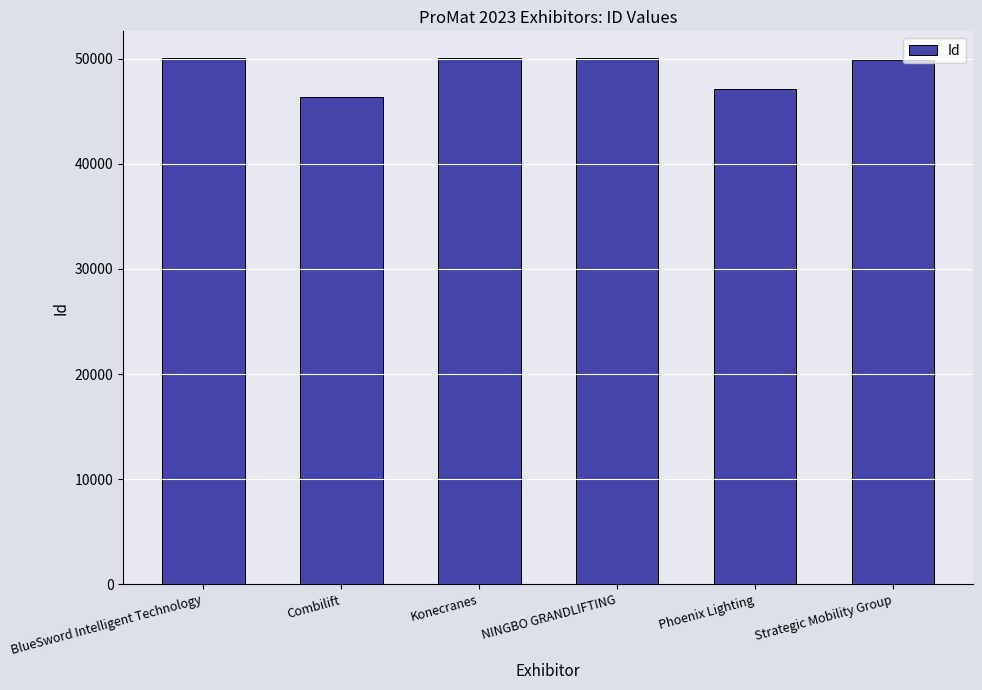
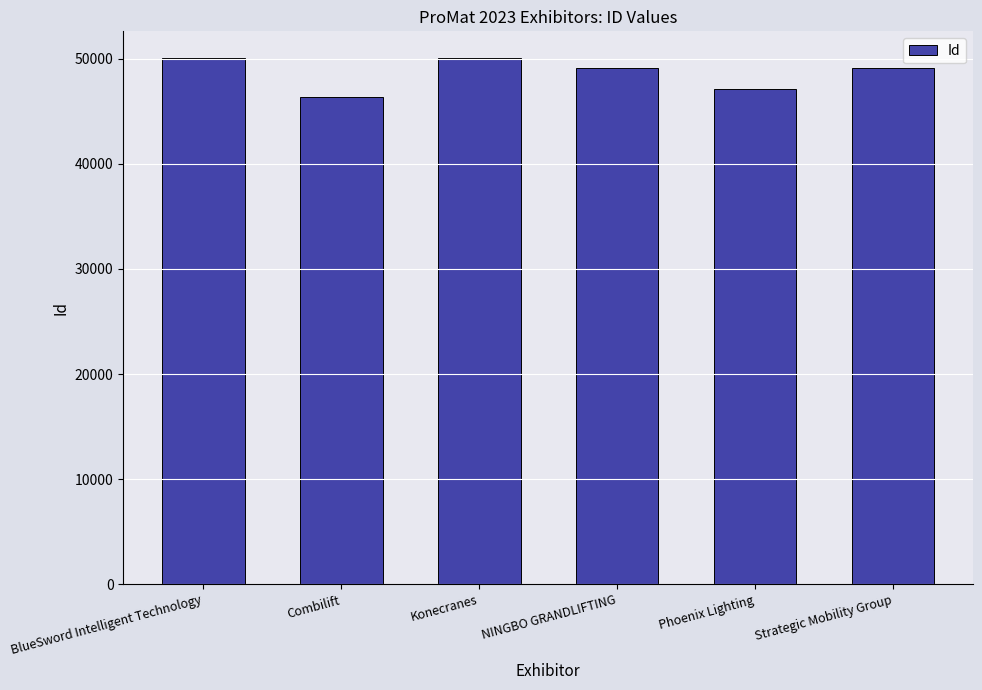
NINGBO GRANDLIFTING: 50000 -> 49100
Strategic Mobility Group: 49900 -> 49100
